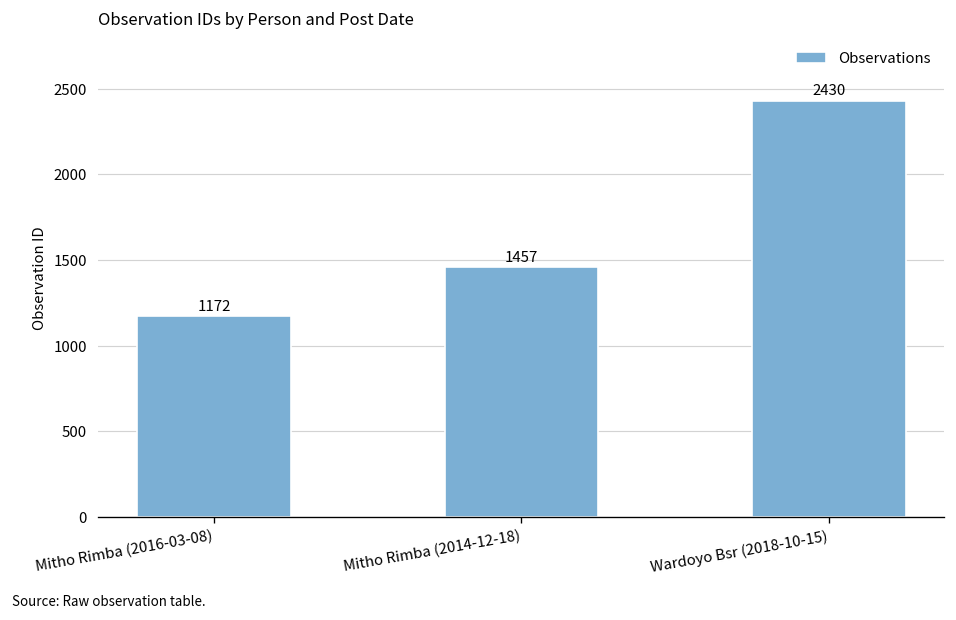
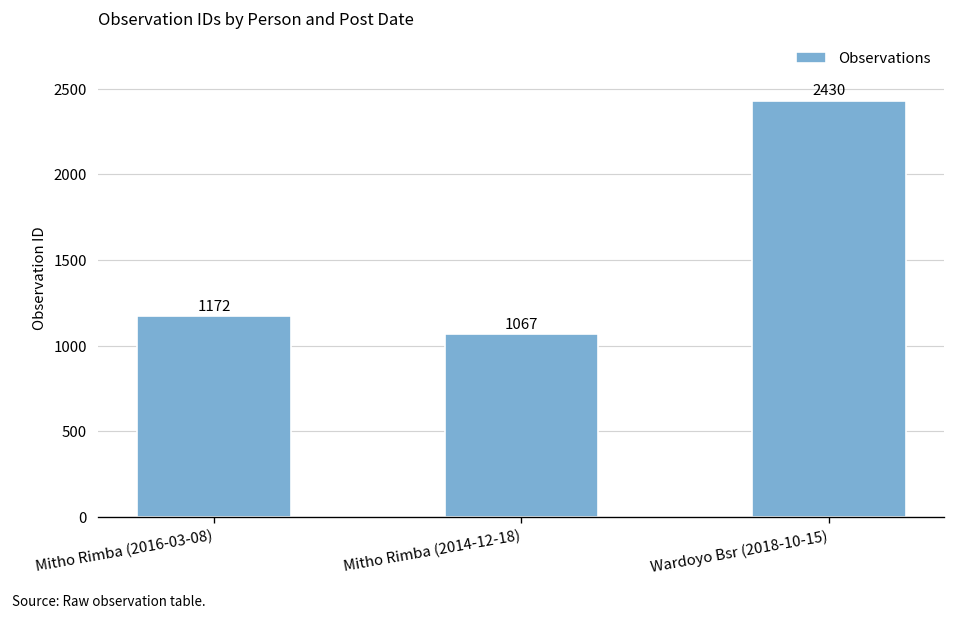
Mitho Rimba (2014-12-18): 1457 -> 1067
